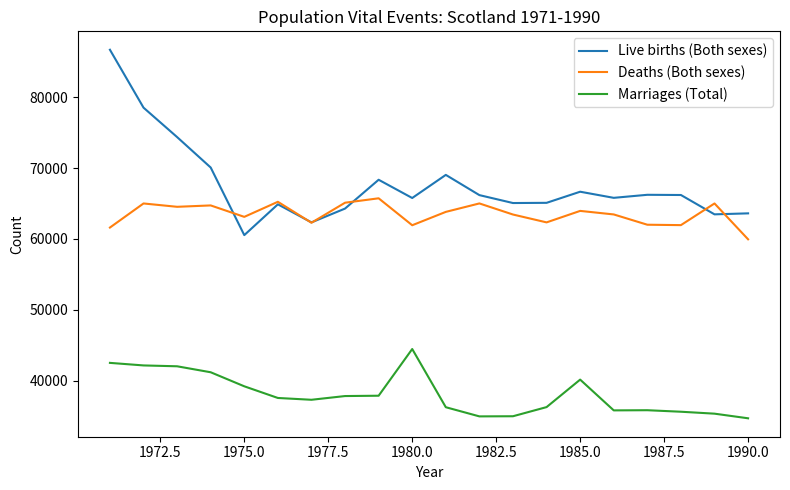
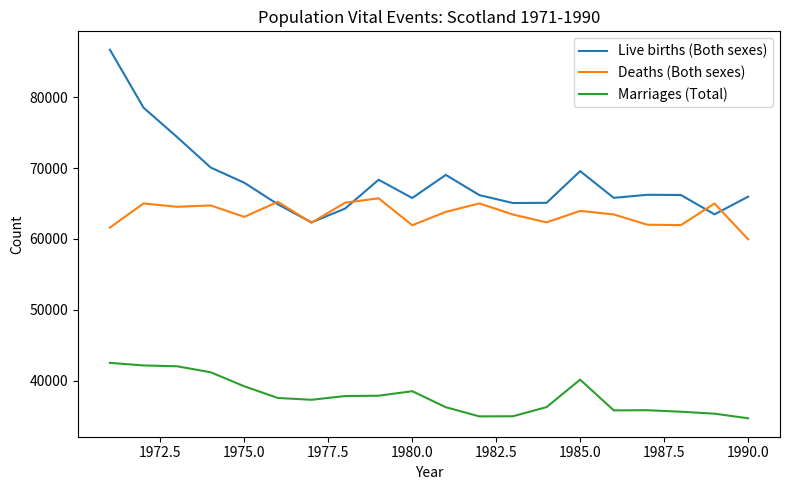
Live births (Both sexes), 1975.0: 61000 -> 68000
Marriages (Total), 1980.0: 44000 -> 39000
Live births (Both sexes), 1985.0: 67000 -> 70000
Live births (Both sexes), 1990.0: 64000 -> 66000
